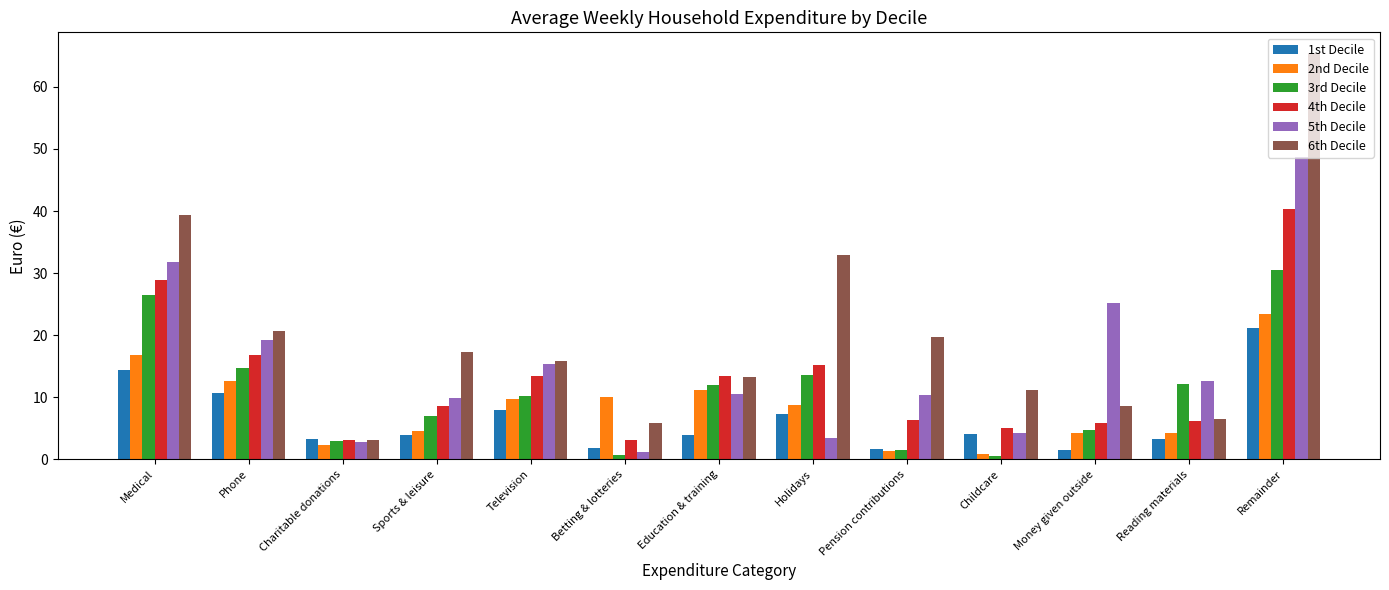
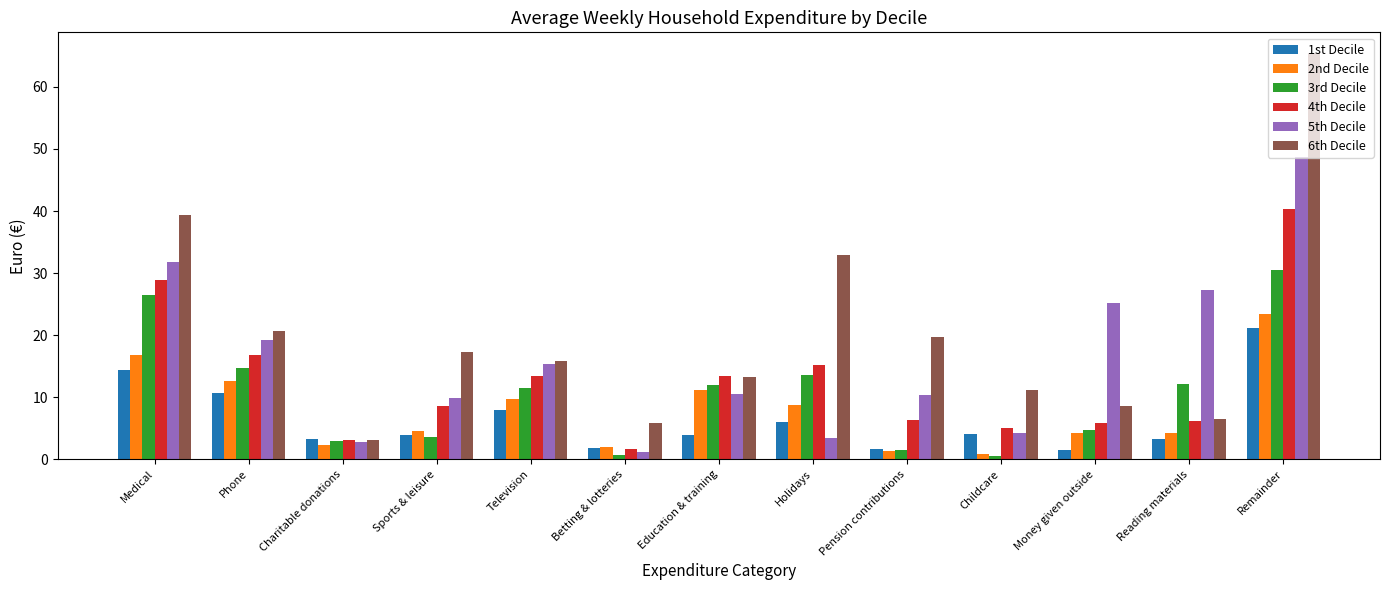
3rd Decile, Sports & leisure: 7 -> 4
3rd Decile, Television: 10 -> 12
2nd Decile, Betting & lotteries: 10 -> 2
4th Decile, Betting & lotteries: 3 -> 2
1st Decile, Holidays: 7 -> 6
5th Decile, Reading materials: 13 -> 27
